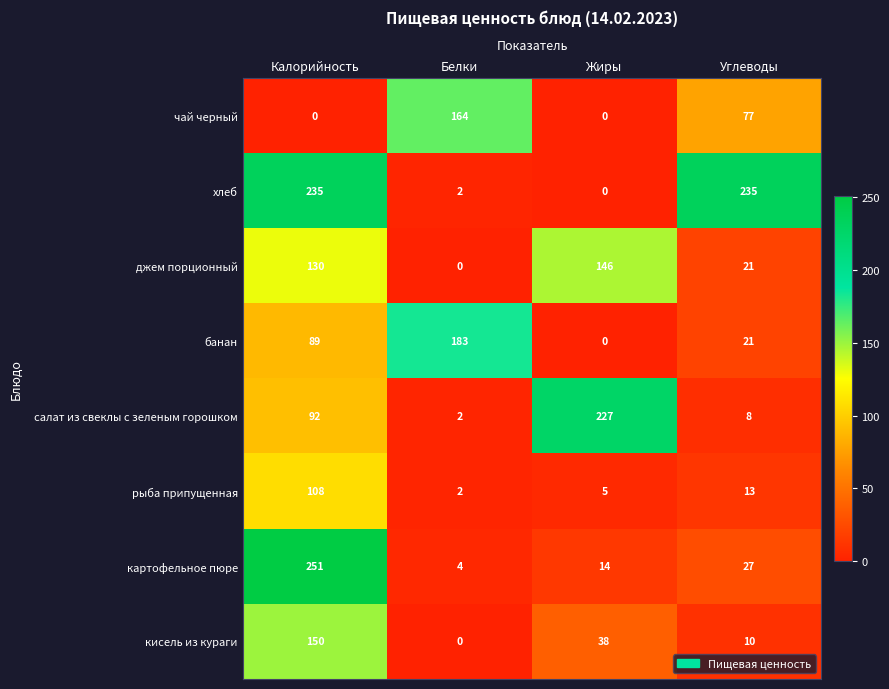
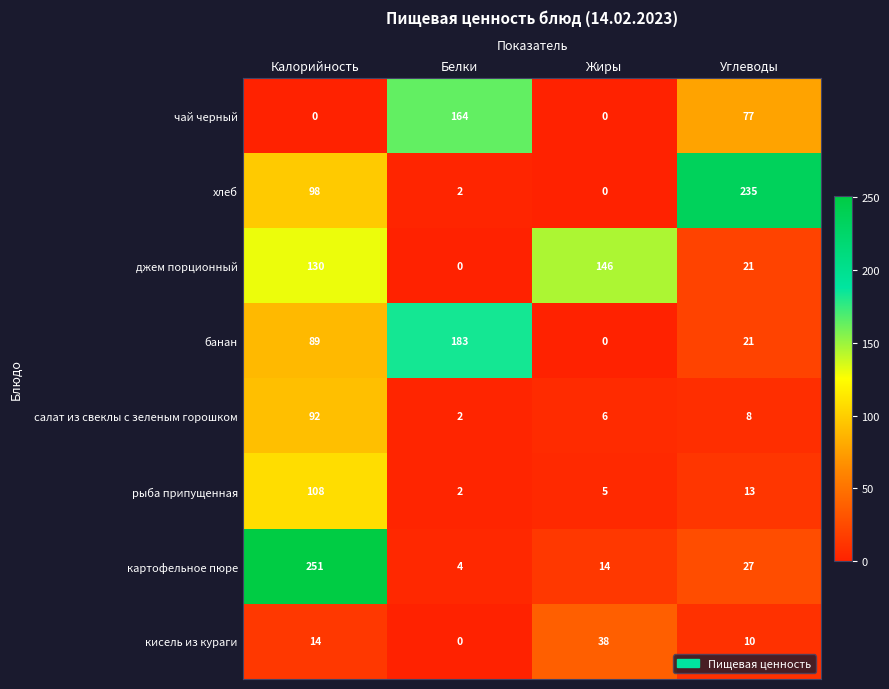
хлеб, Калорийность: 235 -> 98
салат из свеклы с зеленым горошком, Жиры: 227 -> 6
кисель из кураги, Калорийность: 150 -> 14
